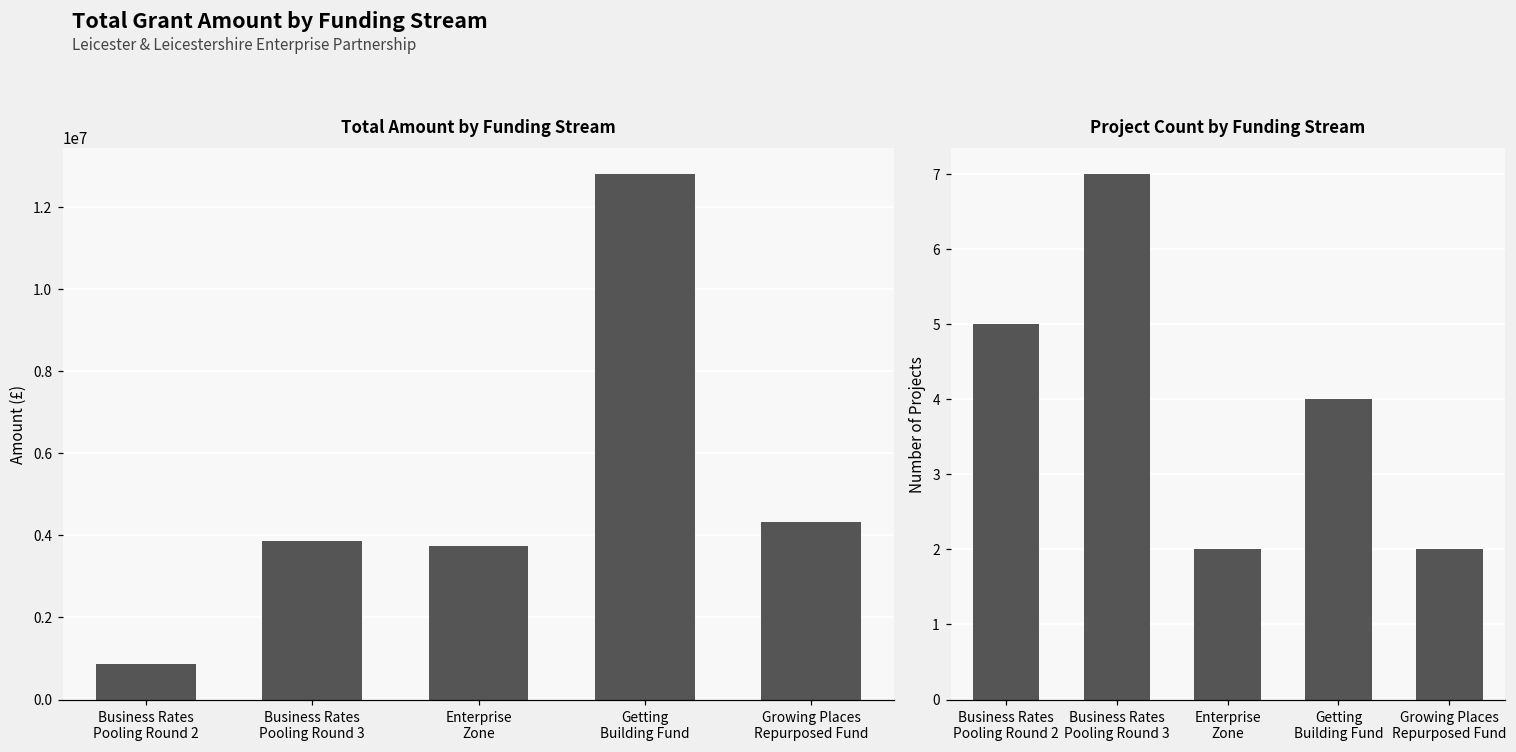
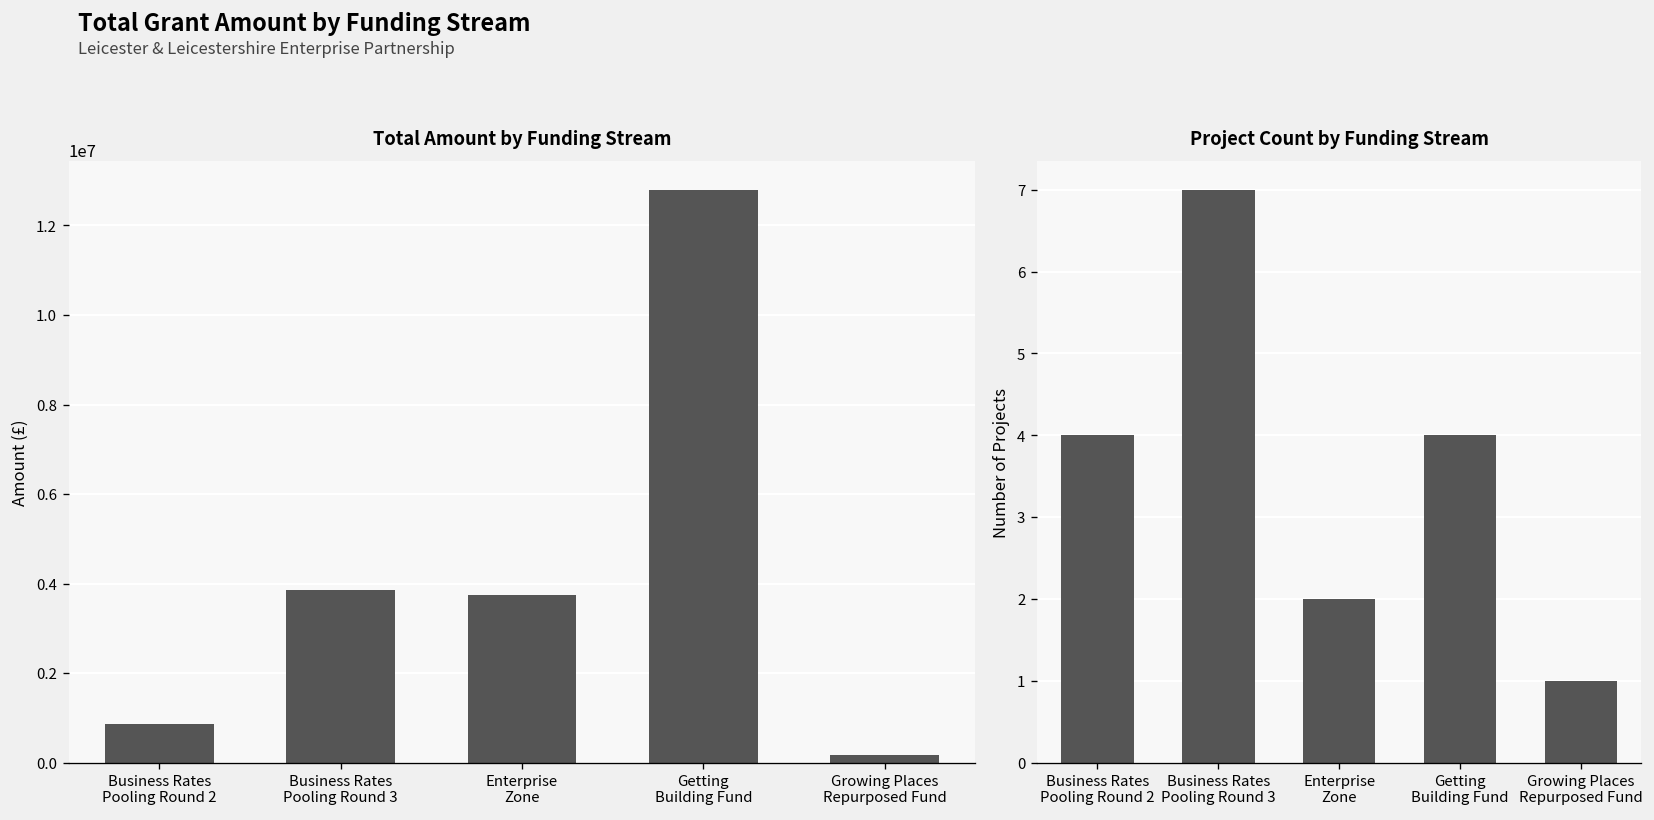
Total Amount by Funding Stream, Growing Places Repurposed Fund: 4300000 -> 200000
Project Count by Funding Stream, Business Rates Pooling Round 2: 5 -> 4
Project Count by Funding Stream, Growing Places Repurposed Fund: 2 -> 1
